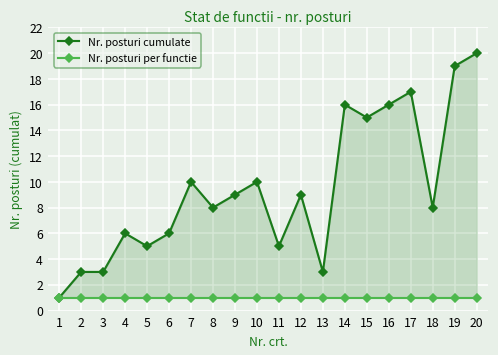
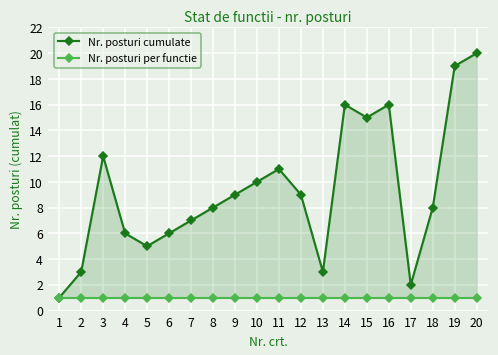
Nr. posturi cumulate, 3: 3 -> 12
Nr. posturi cumulate, 7: 10 -> 7
Nr. posturi cumulate, 11: 5 -> 11
Nr. posturi cumulate, 17: 17 -> 2
